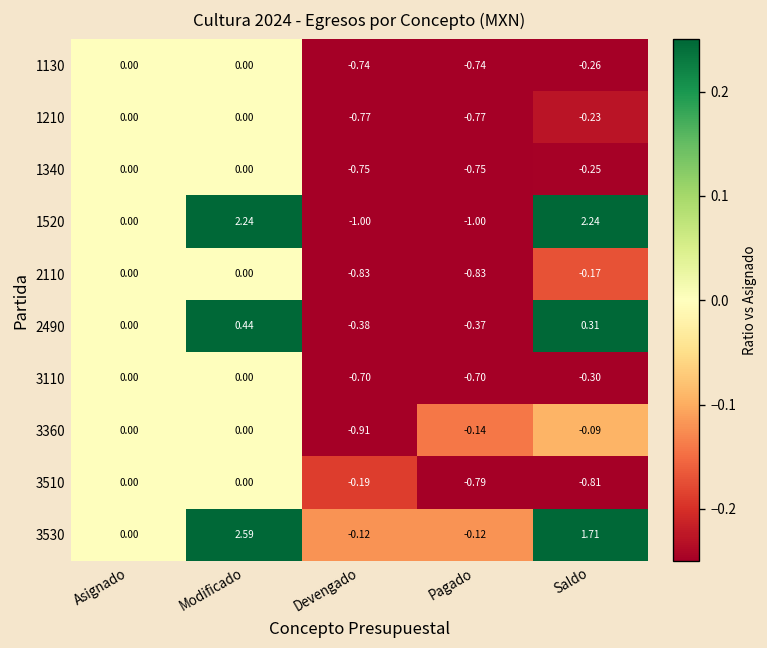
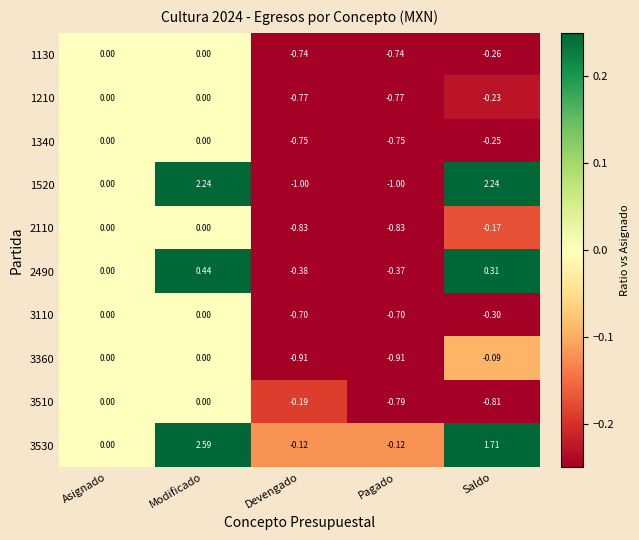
3360, Pagado: -0.14 -> -0.91
